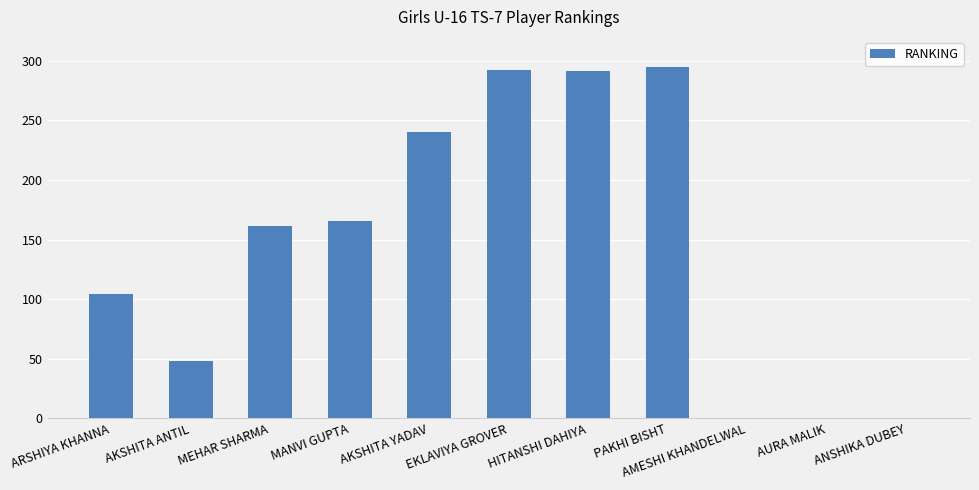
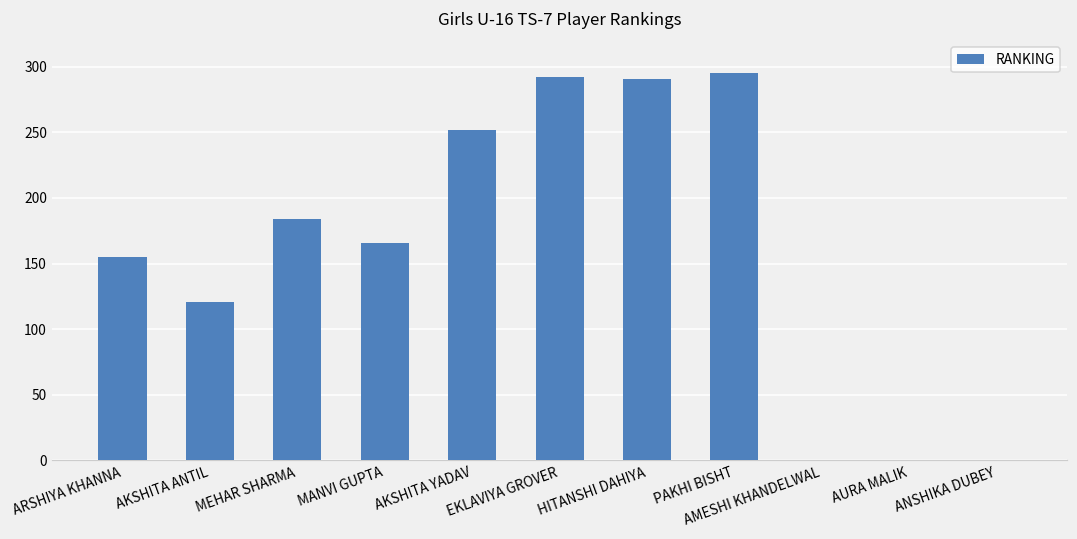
ARSHIYA KHANNA: 104 -> 155
AKSHITA ANTIL: 48 -> 121
MEHAR SHARMA: 161 -> 184
AKSHITA YADAV: 240 -> 252
